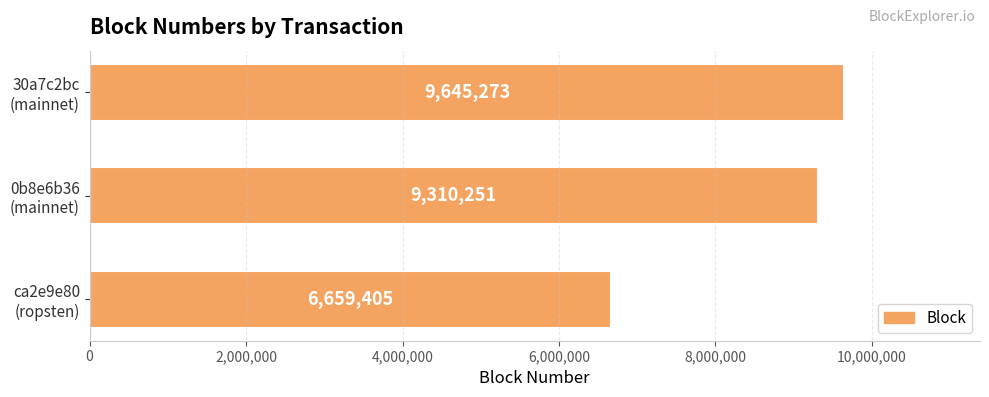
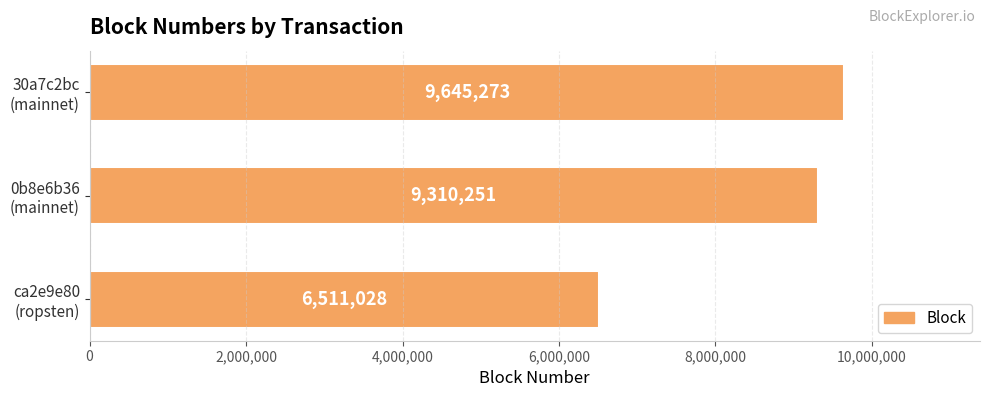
ca2e9e80 (ropsten): 6,659,405 -> 6,511,028
